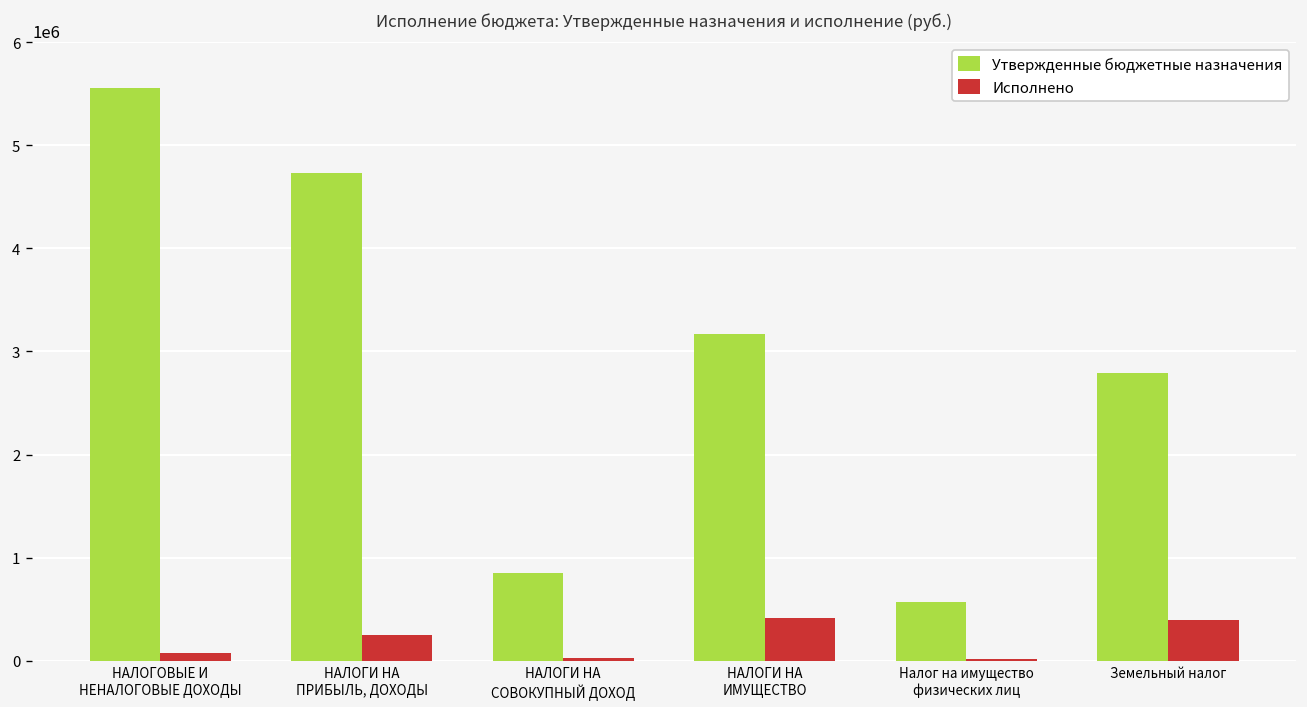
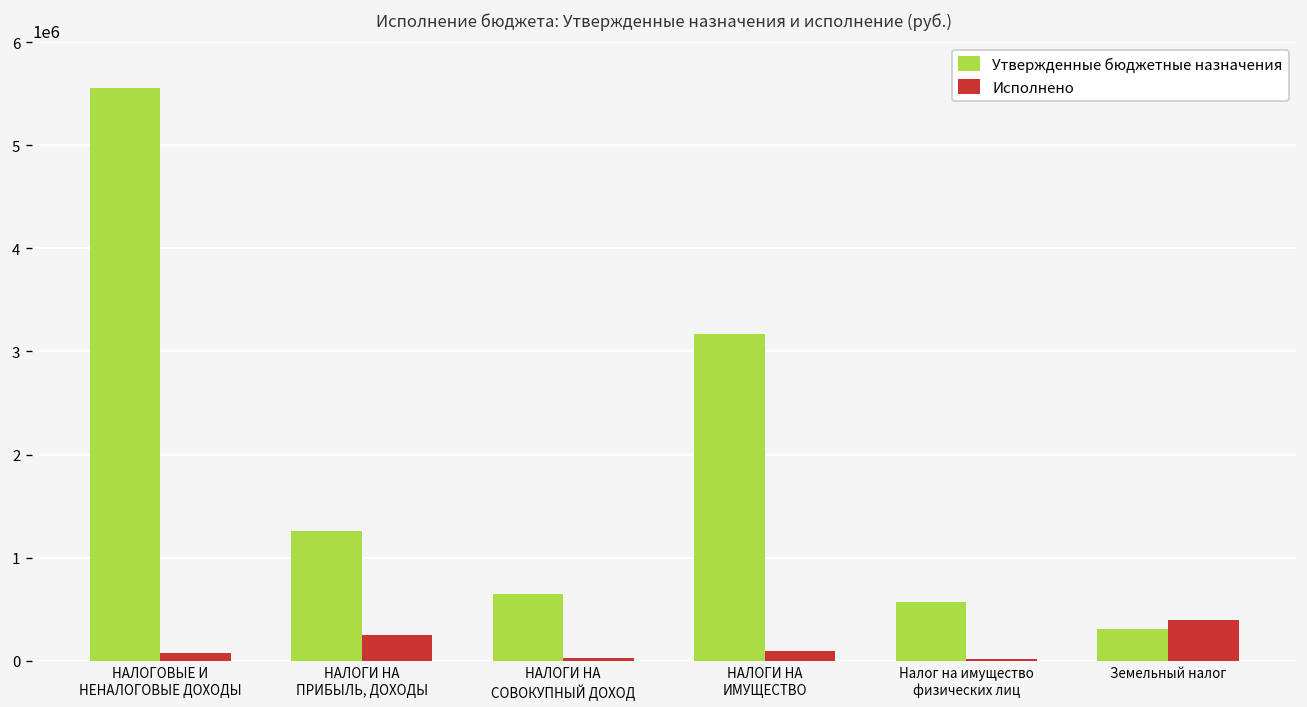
Утвержденные бюджетные назначения, НАЛОГИ НА ПРИБЫЛЬ, ДОХОДЫ: 4700000 -> 1300000
Утвержденные бюджетные назначения, НАЛОГИ НА СОВОКУПНЫЙ ДОХОД: 800000 -> 700000
Исполнено, НАЛОГИ НА ИМУЩЕСТВО: 400000 -> 100000
Утвержденные бюджетные назначения, Земельный налог: 2800000 -> 300000
